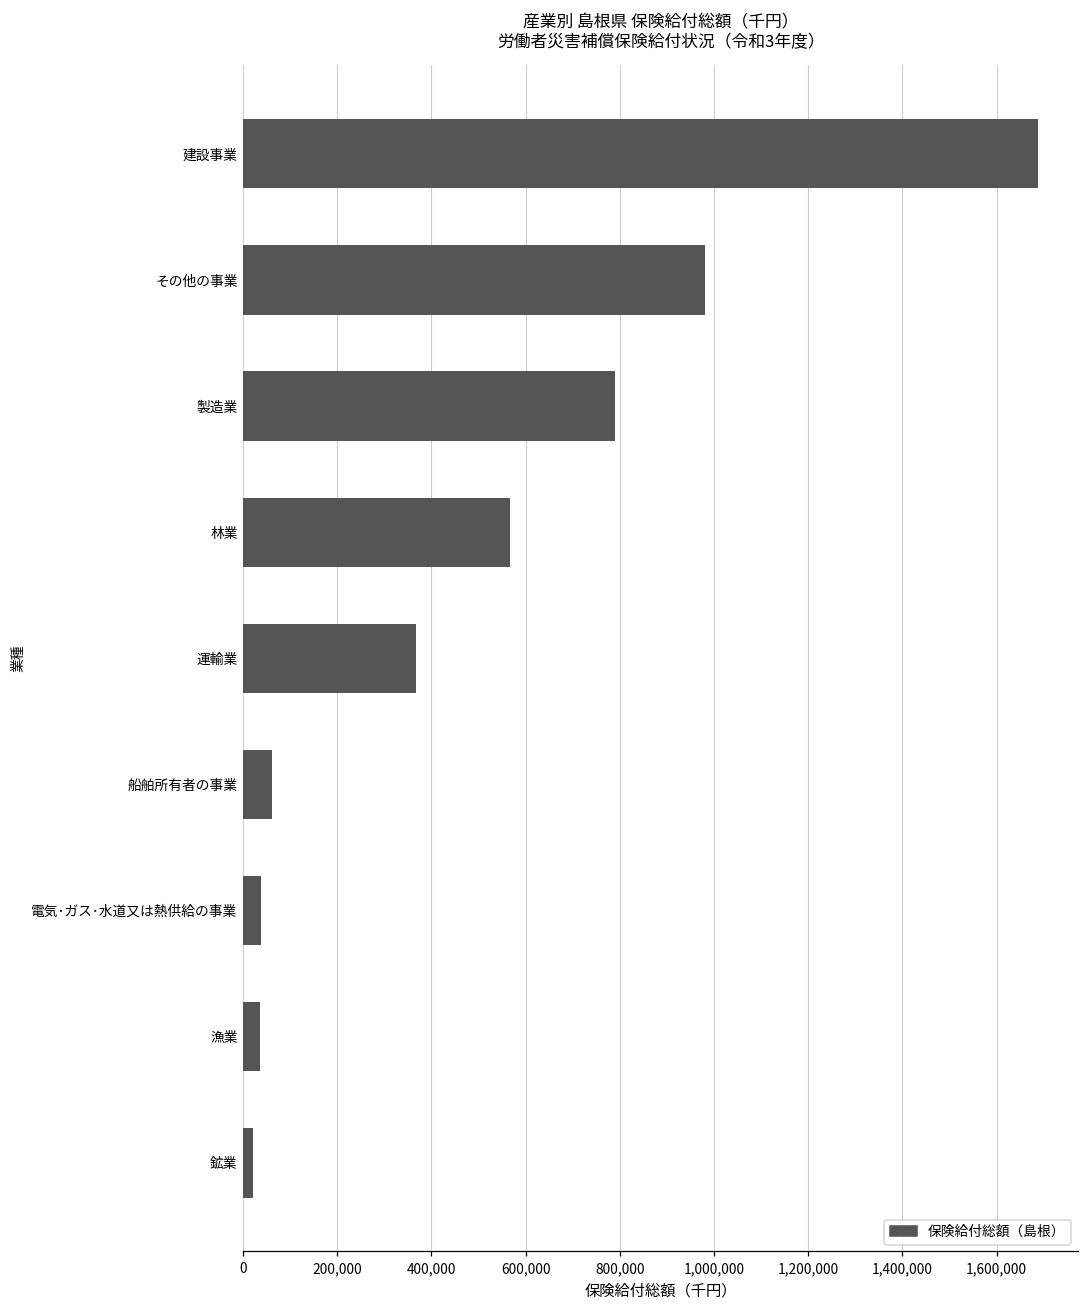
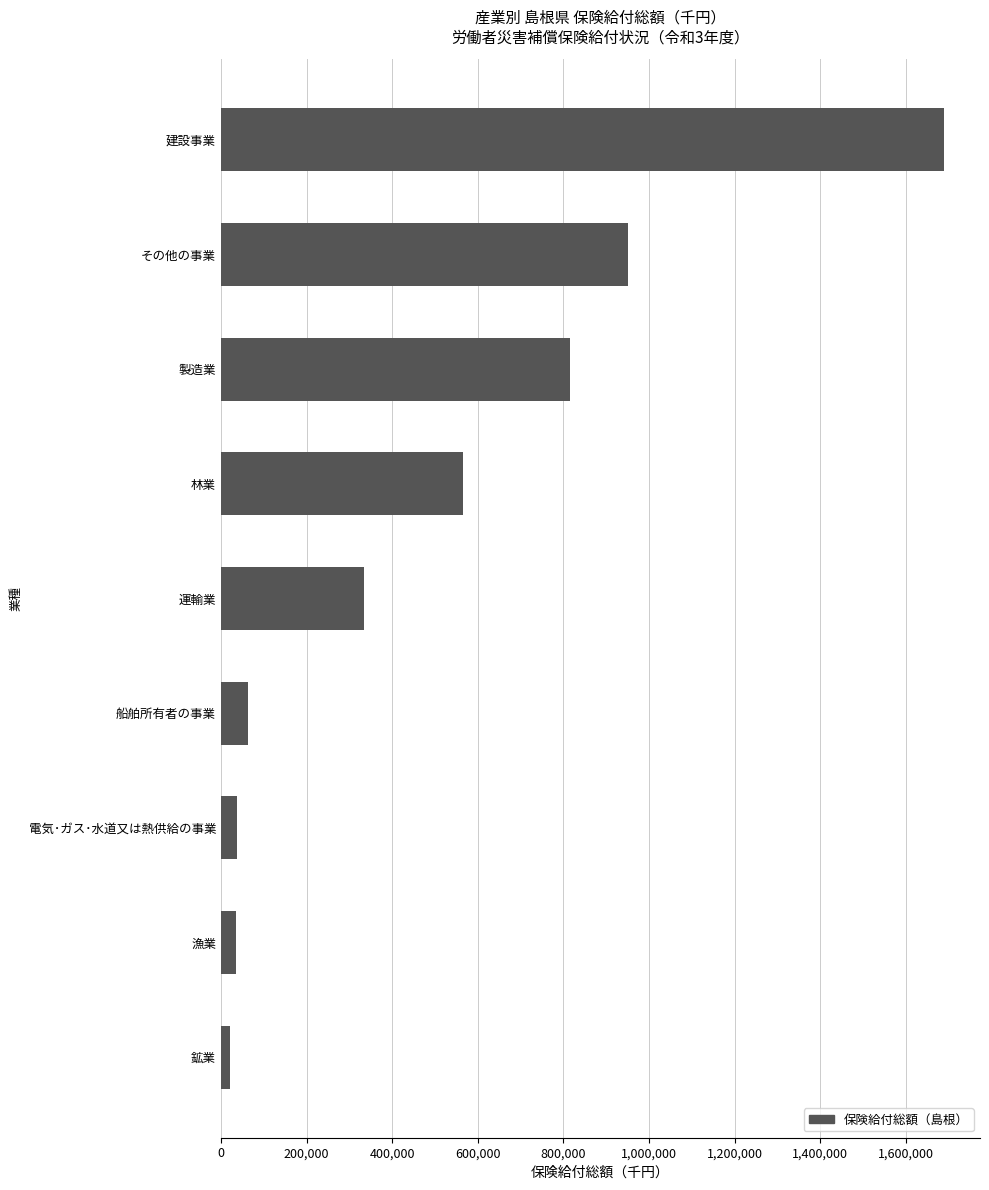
その他の事業: 980,000 -> 950,000
製造業: 790,000 -> 810,000
運輸業: 370,000 -> 330,000
